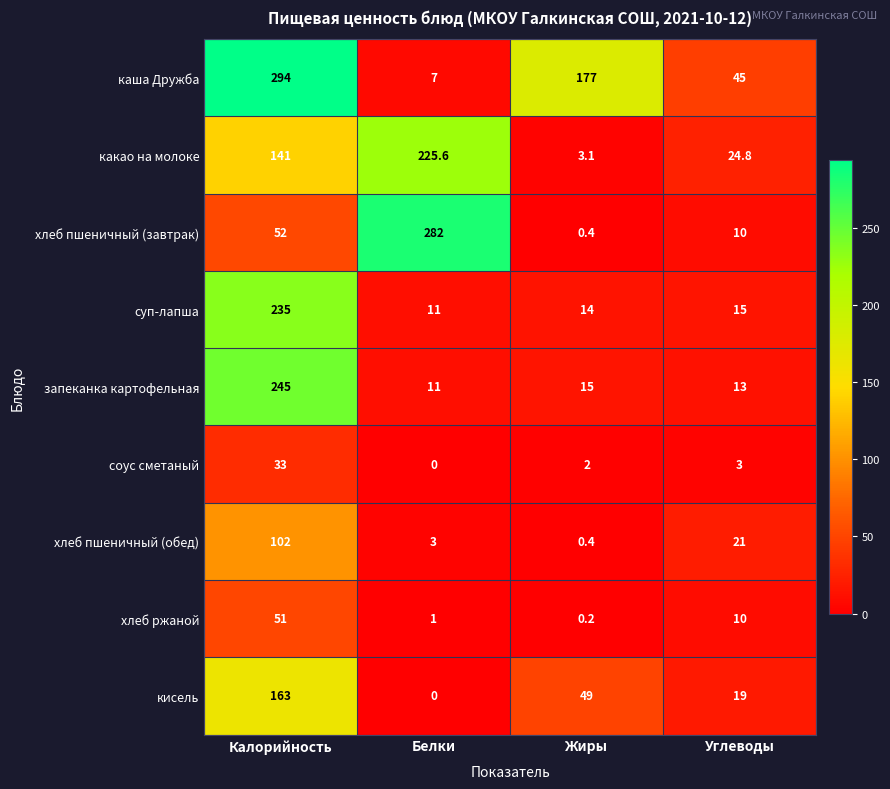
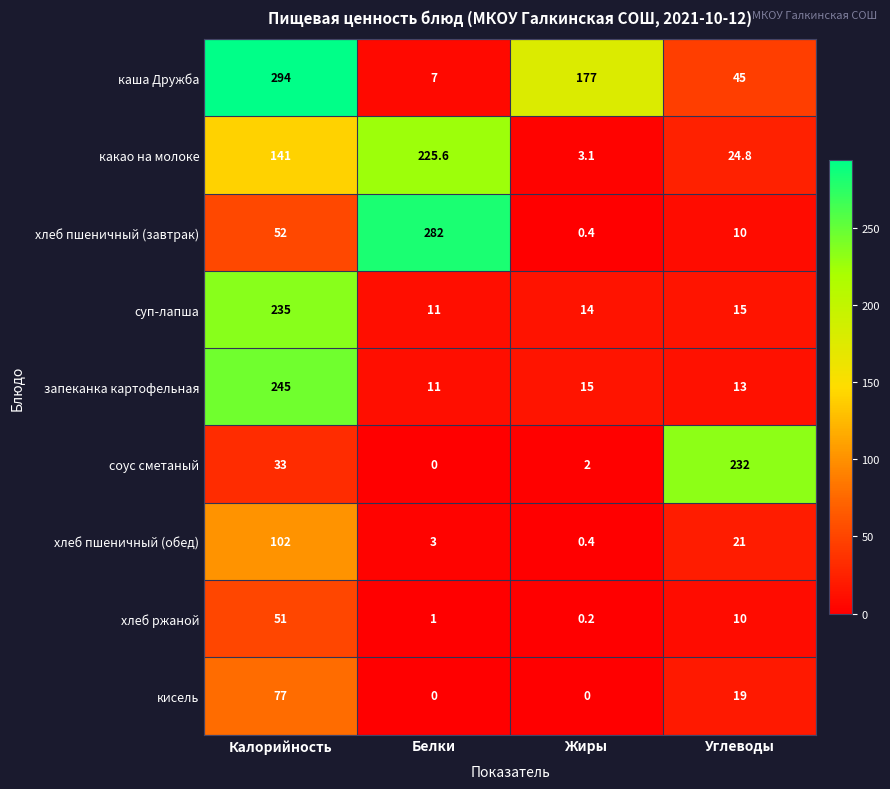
соус сметаный, Углеводы: 3 -> 232
кисель, Калорийность: 163 -> 77
кисель, Жиры: 49 -> 0
